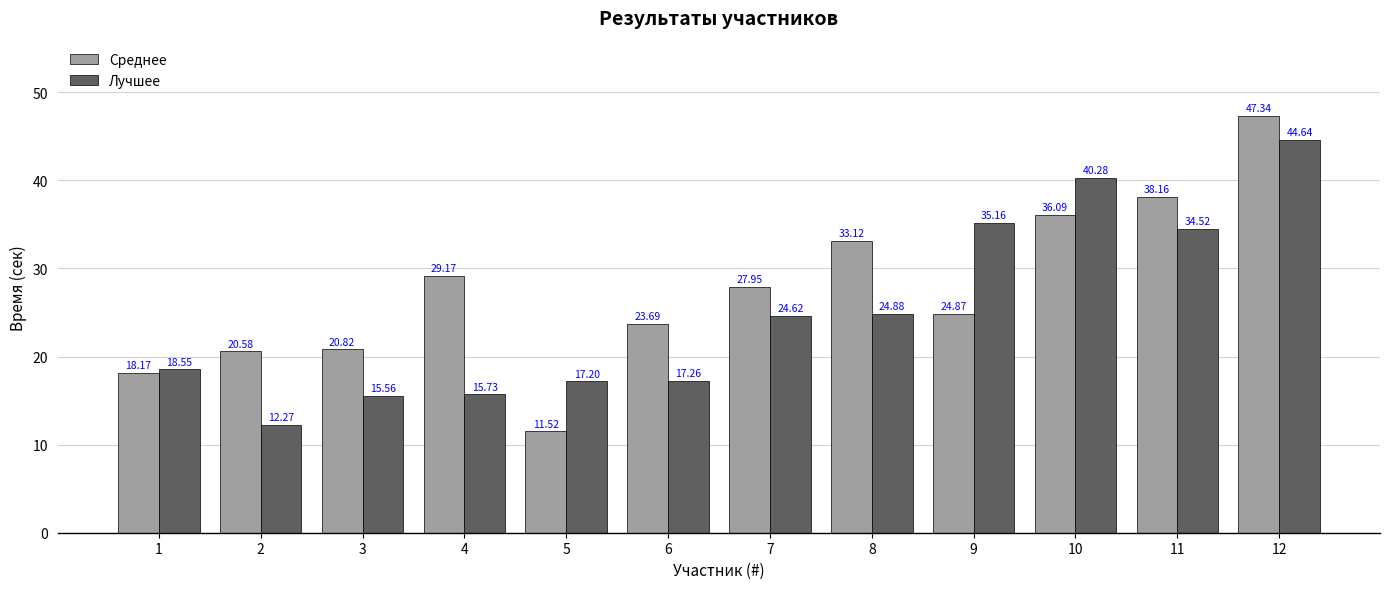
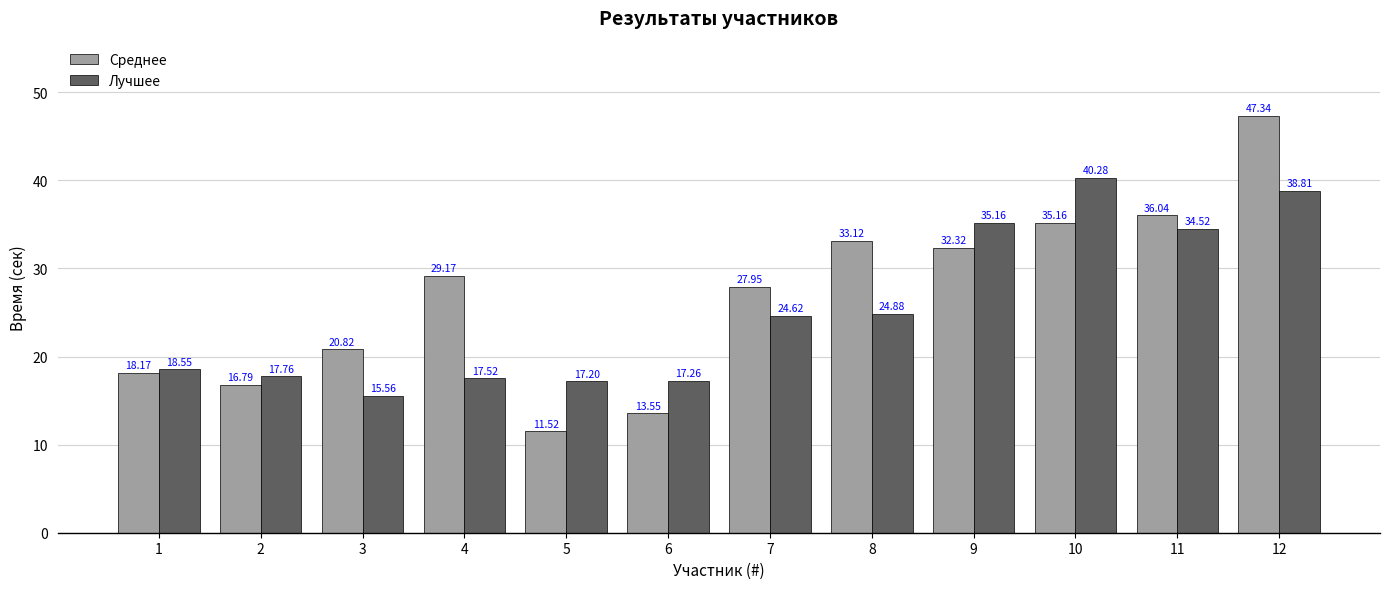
Среднее, 2: 20.58 -> 16.79
Лучшее, 2: 12.27 -> 17.76
Лучшее, 4: 15.73 -> 17.52
Среднее, 6: 23.69 -> 13.55
Среднее, 9: 24.87 -> 32.32
Среднее, 10: 36.09 -> 35.16
Среднее, 11: 38.16 -> 36.04
Лучшее, 12: 44.64 -> 38.81
